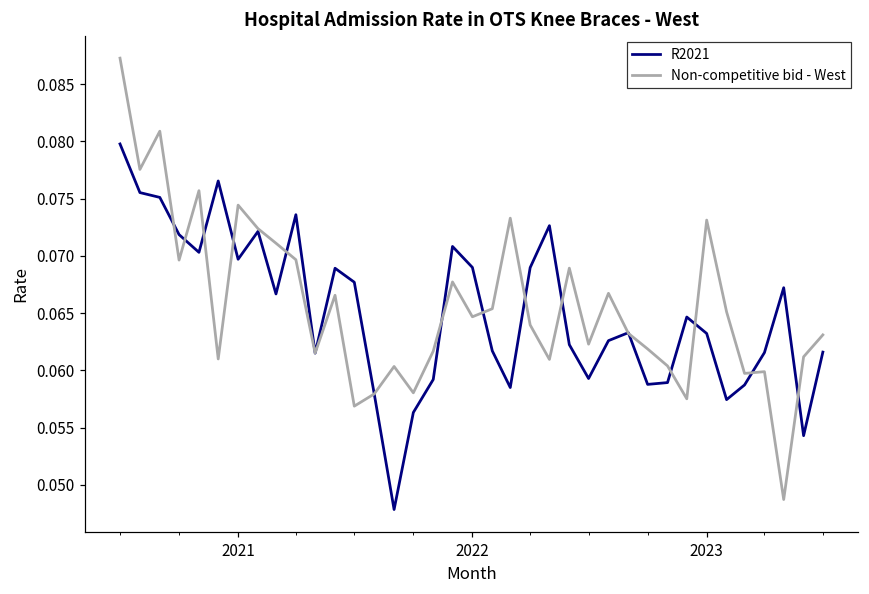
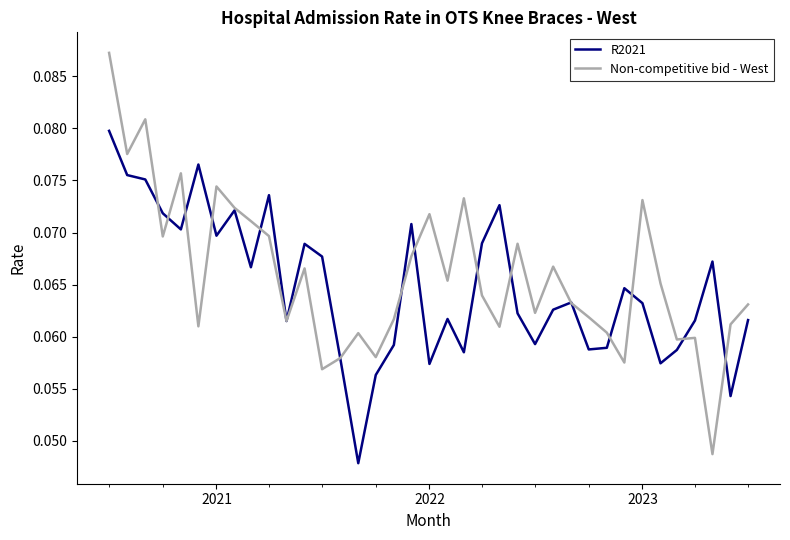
R2021, 2022: 0.0690 -> 0.0574
Non-competitive bid - West, 2022: 0.0647 -> 0.0718
